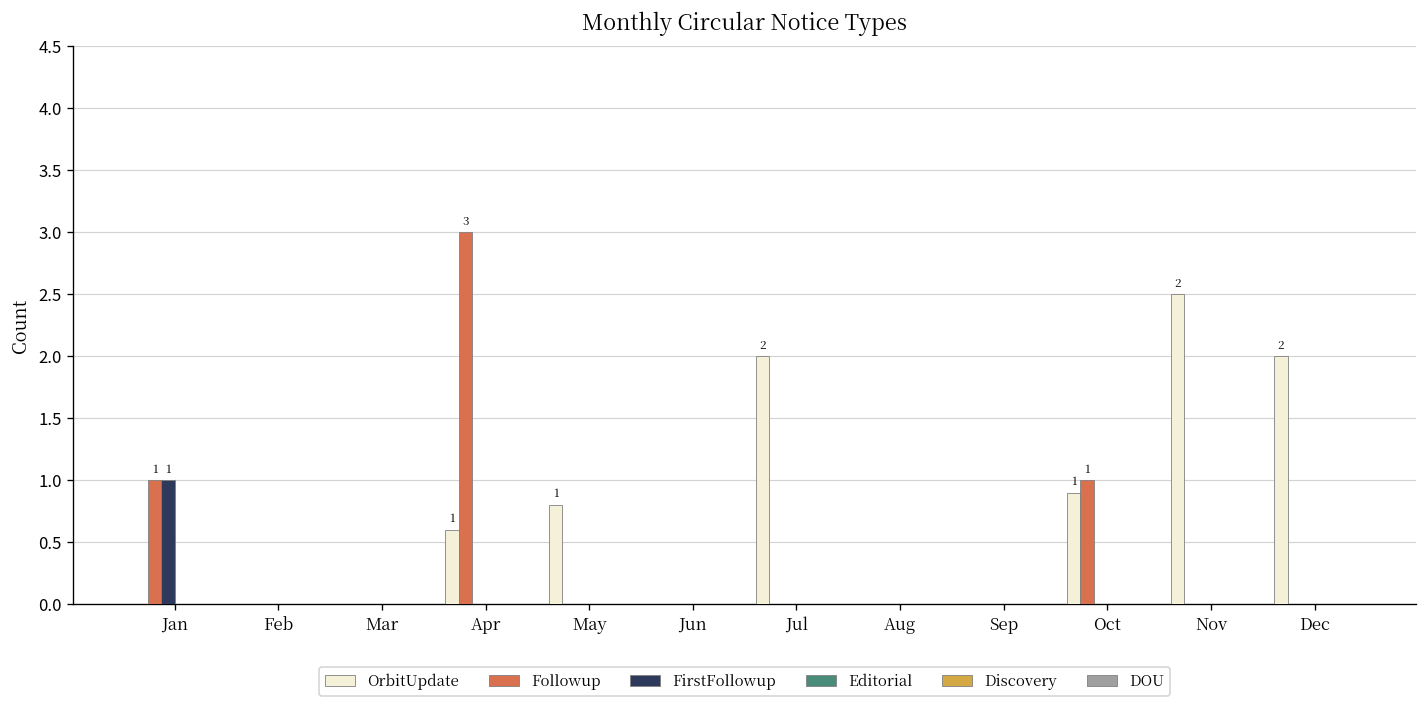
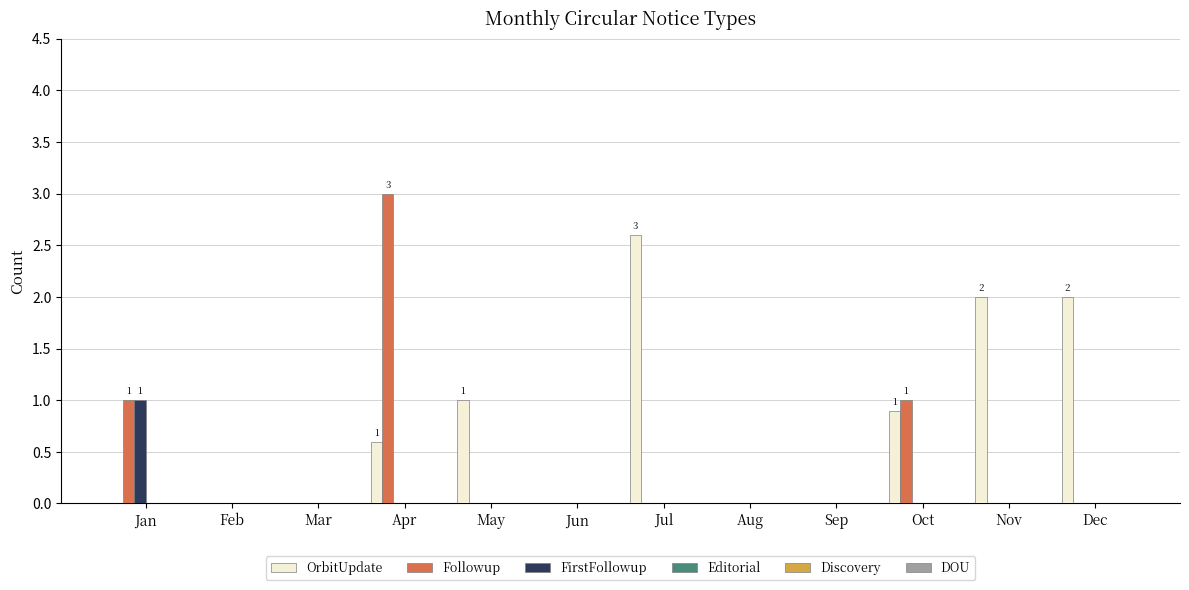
OrbitUpdate, May: 0.8 -> 1.0
OrbitUpdate, Jul: 2 -> 3
OrbitUpdate, Nov: 2.5 -> 2.0
